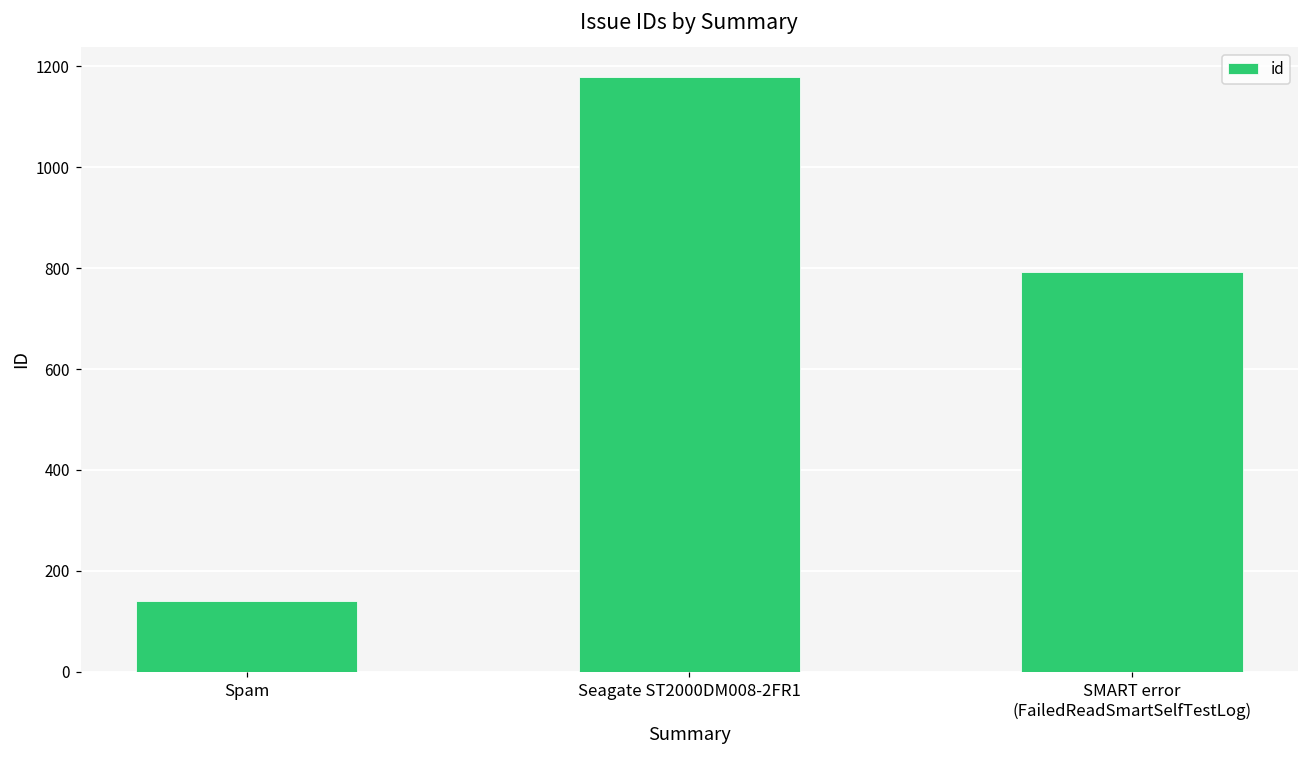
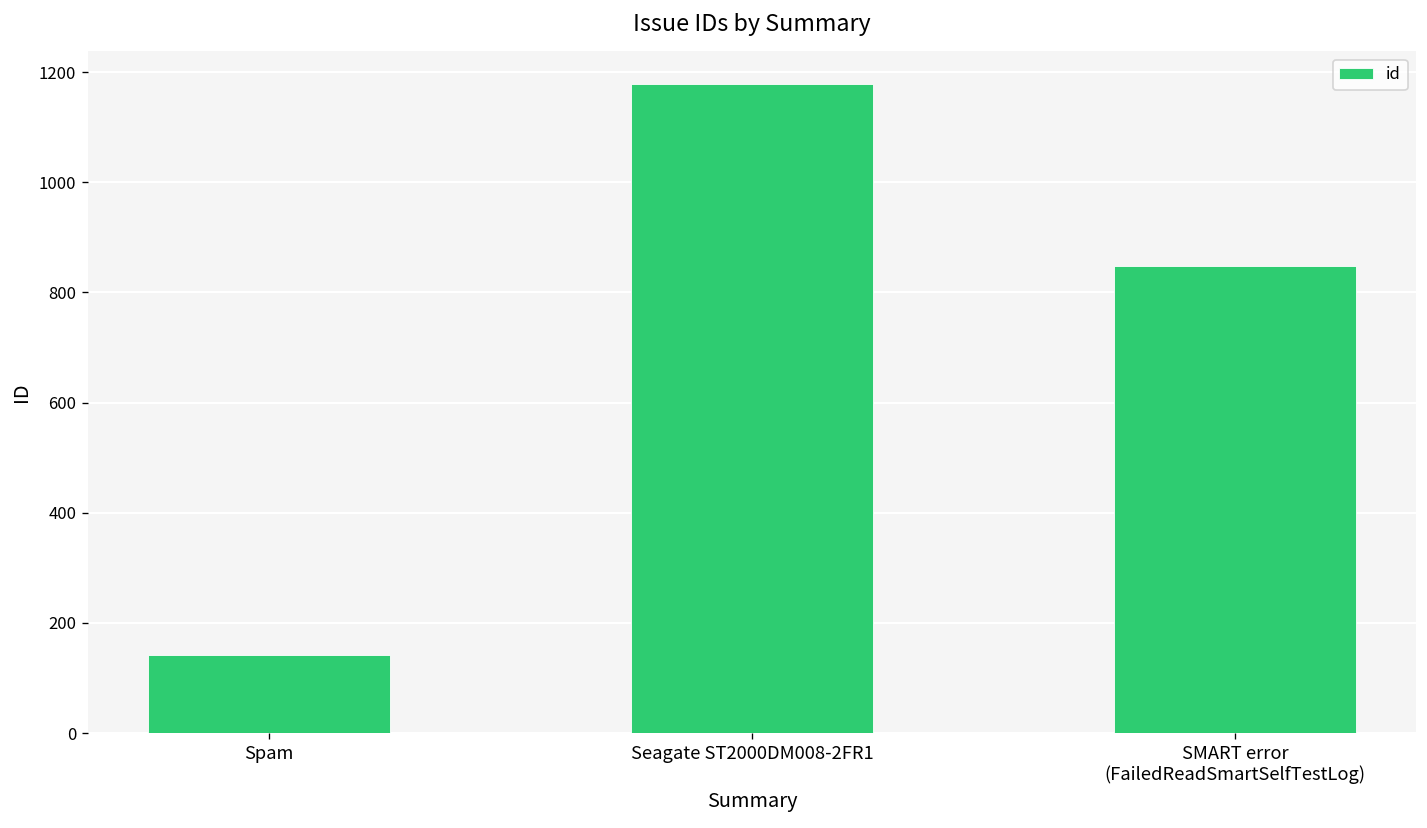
SMART error (FailedReadSmartSelfTestLog): 790 -> 850
